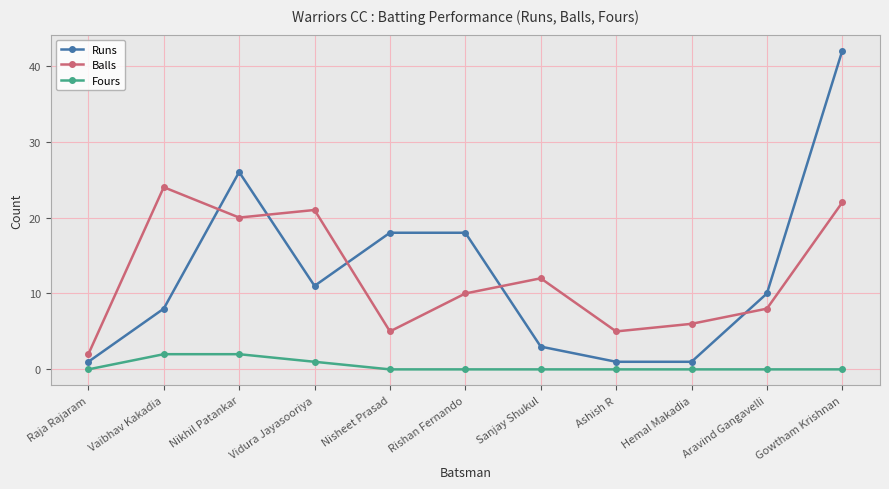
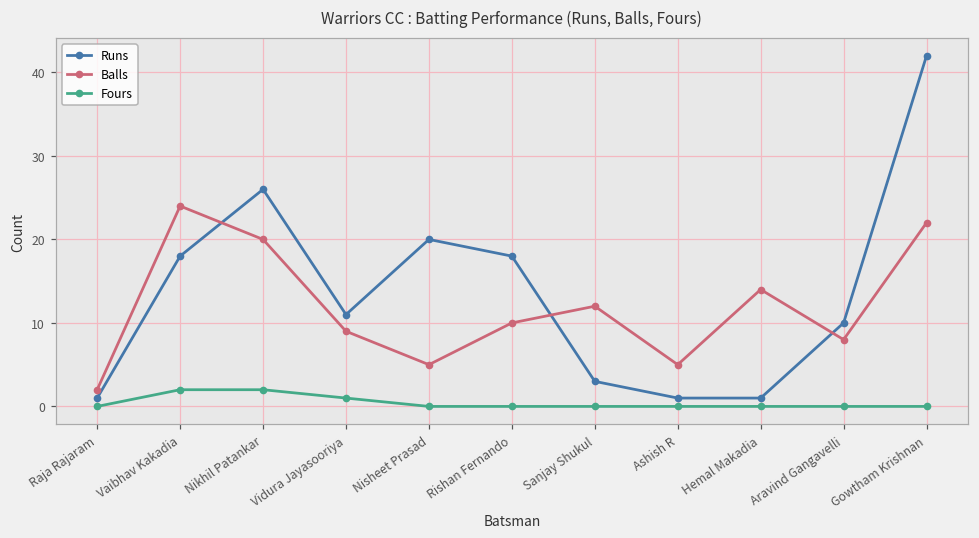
Runs, Vaibhav Kakadia: 8 -> 18
Balls, Vidura Jayasooriya: 21 -> 9
Runs, Nisheet Prasad: 18 -> 20
Balls, Hemal Makadia: 6 -> 14
